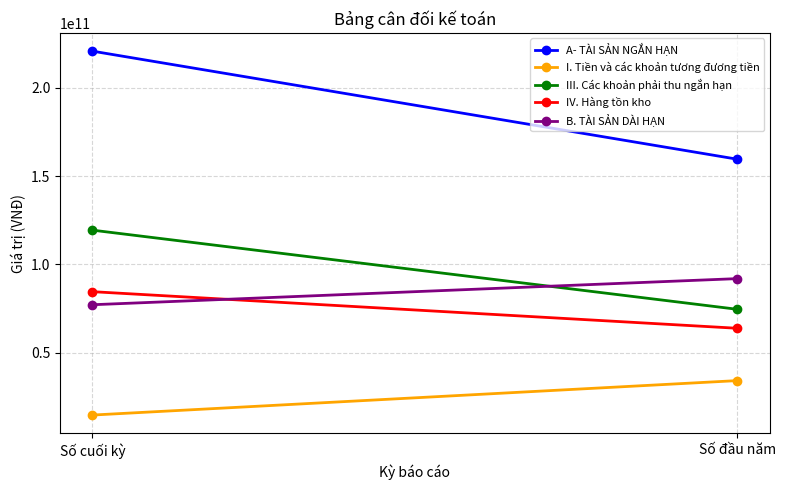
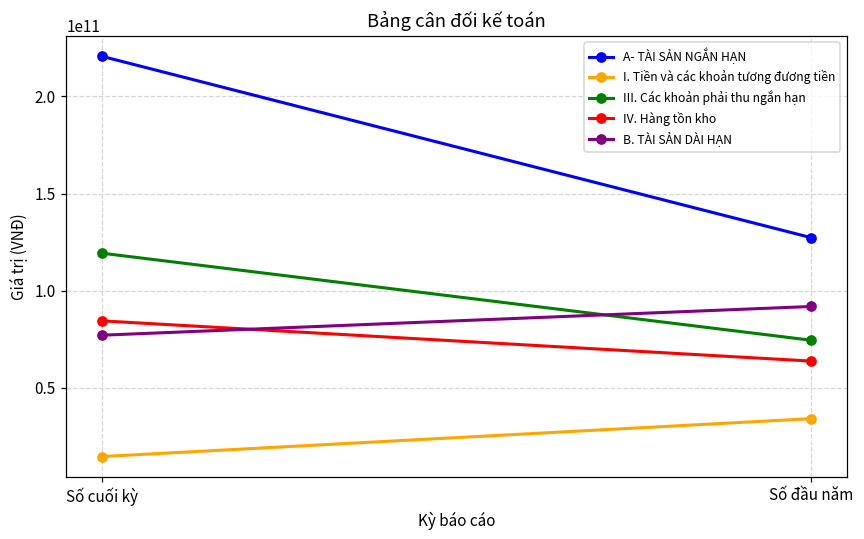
A- TÀI SẢN NGẮN HẠN, Số đầu năm: 160000000000 -> 127000000000
